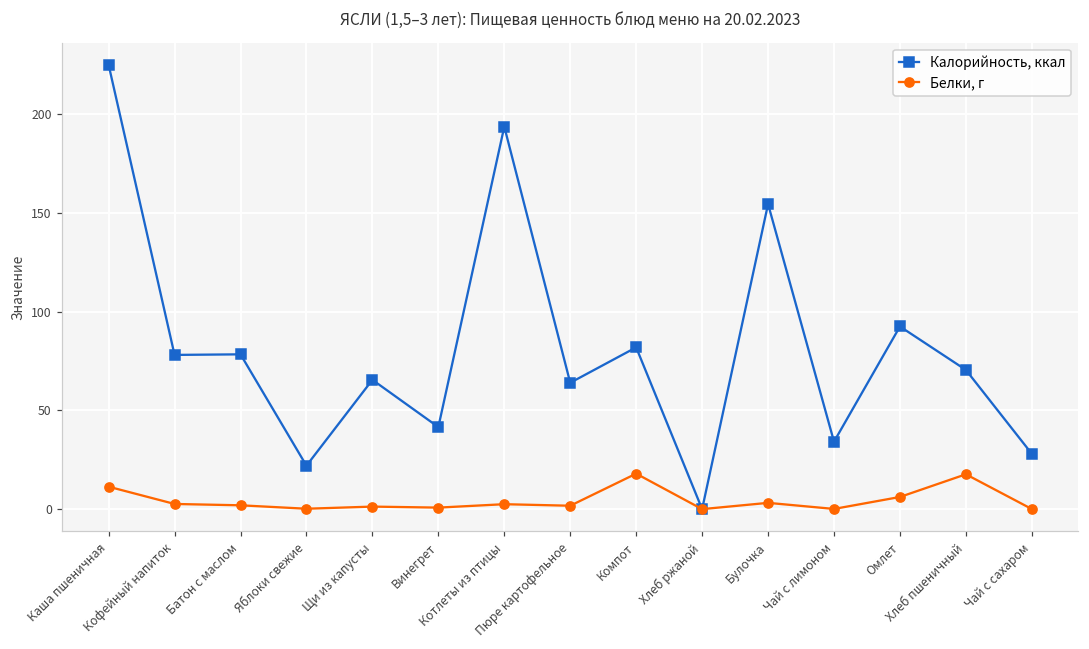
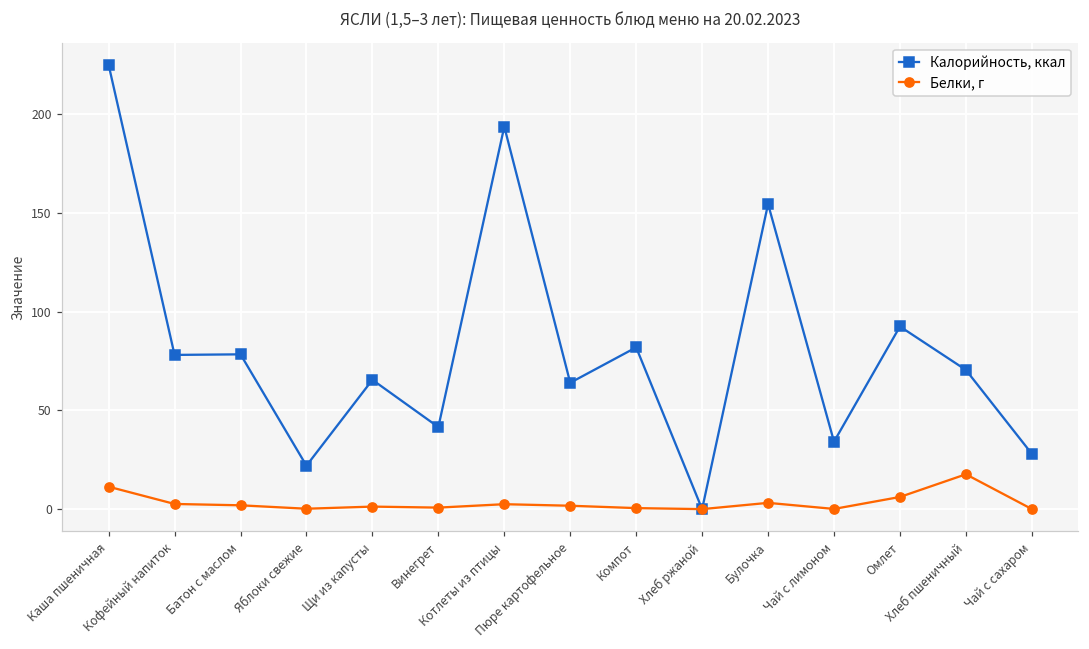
Белки, г, Компот: 18 -> 1
